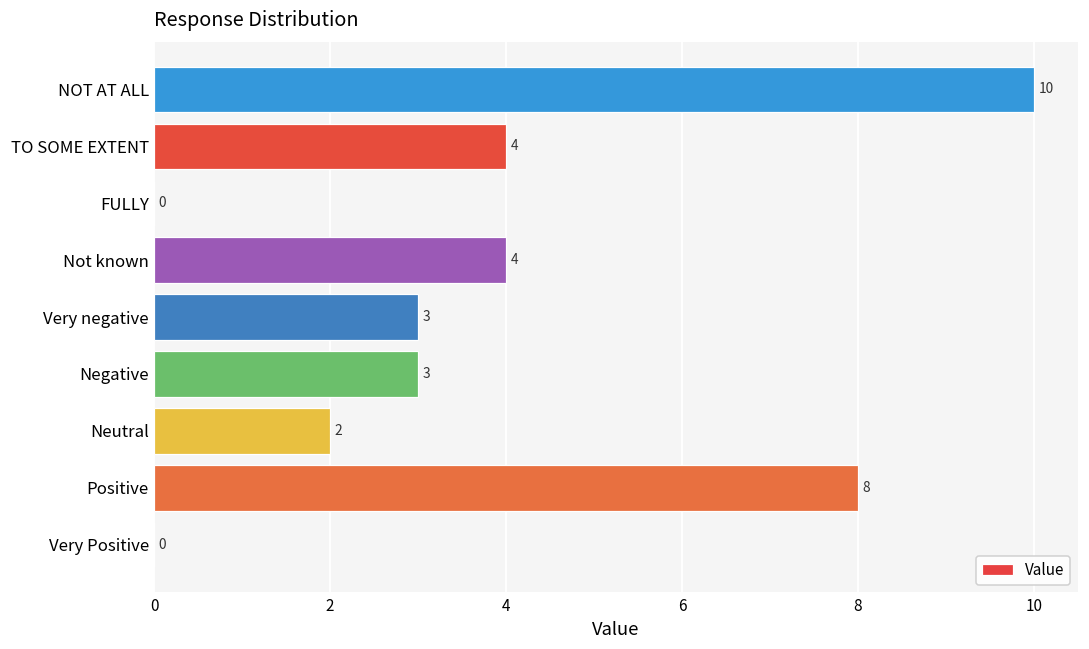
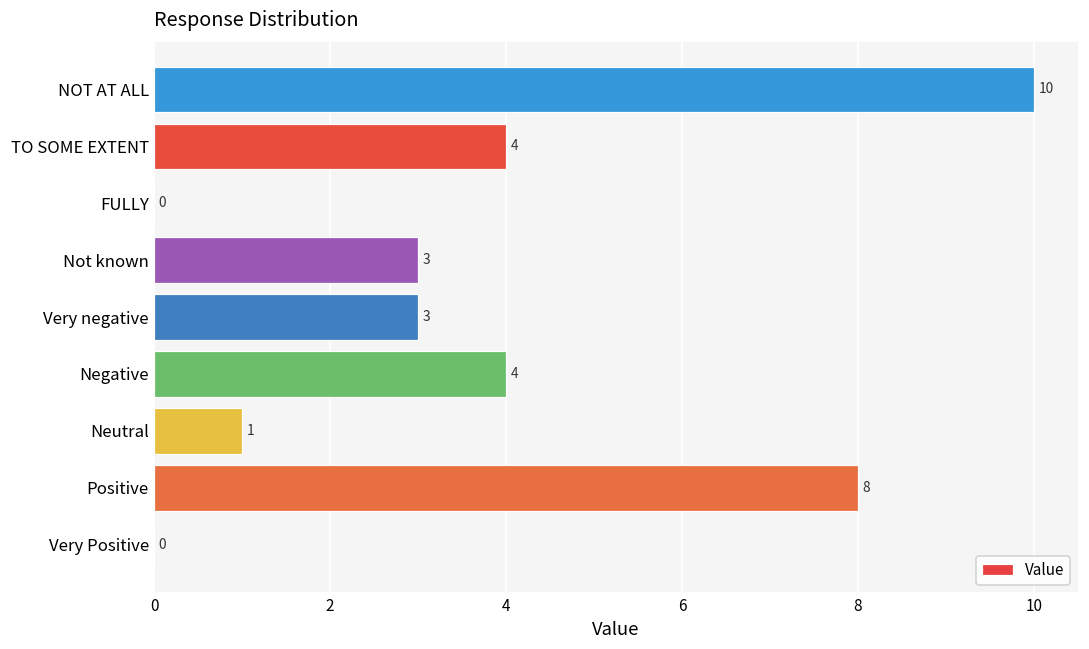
Not known: 4 -> 3
Negative: 3 -> 4
Neutral: 2 -> 1
